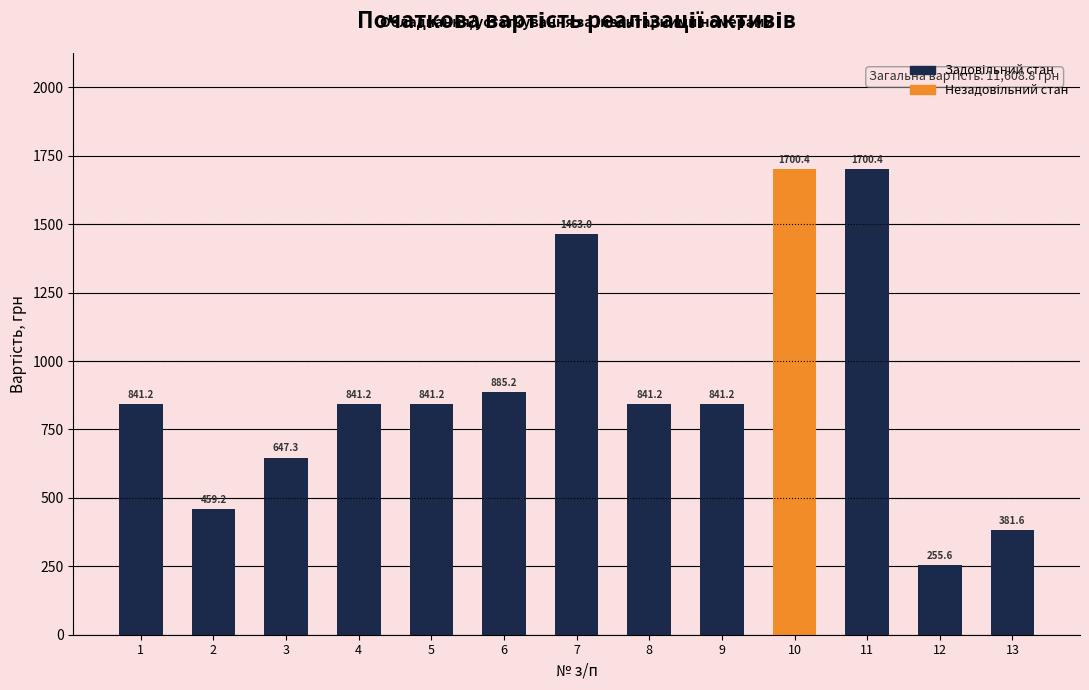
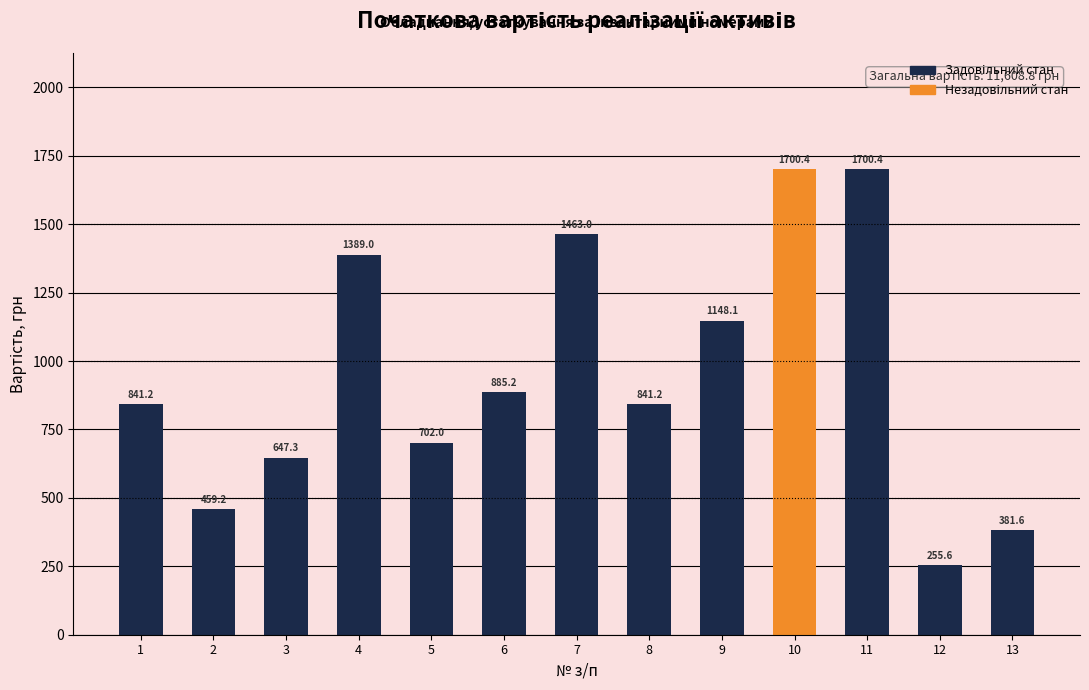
4: 841.2 -> 1389.0
5: 841.2 -> 702.0
9: 841.2 -> 1148.1
